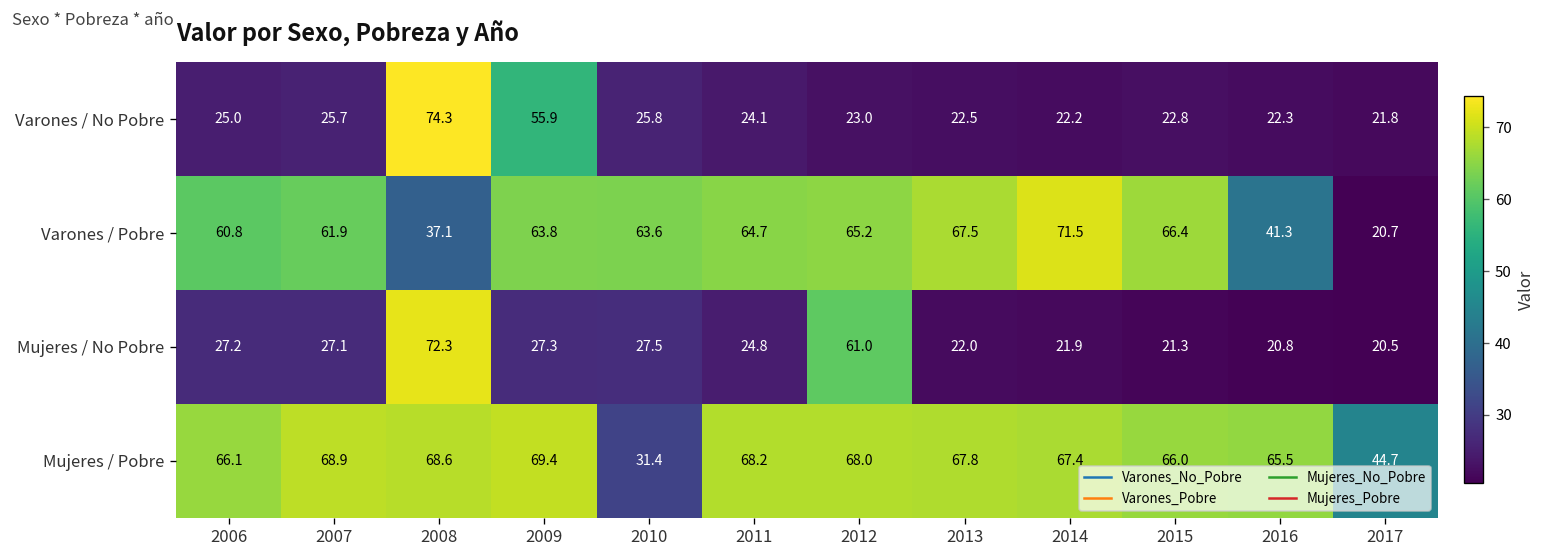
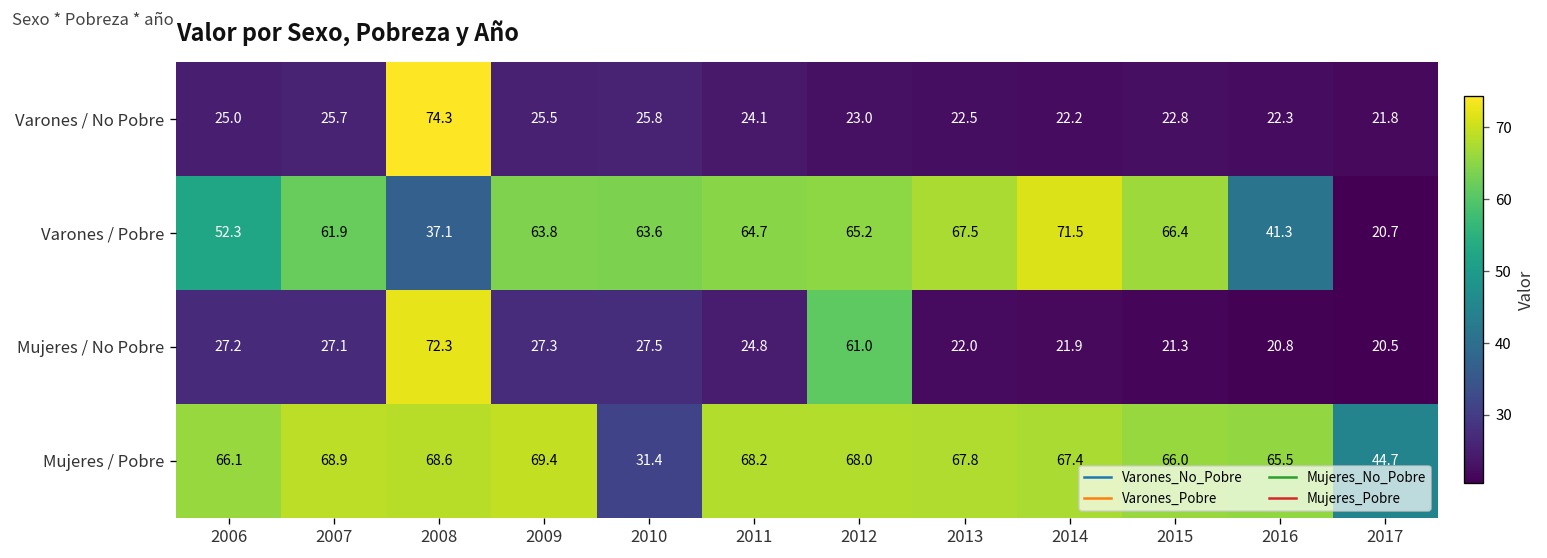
Varones / No Pobre, 2009: 55.9 -> 25.5
Varones / Pobre, 2006: 60.8 -> 52.3
